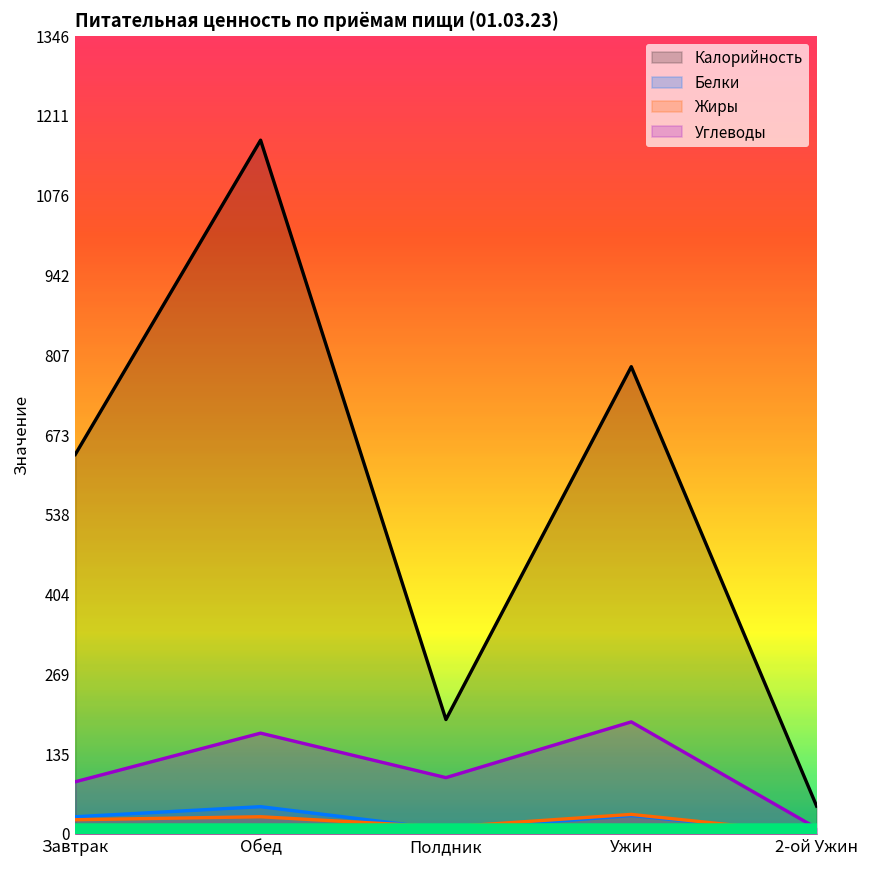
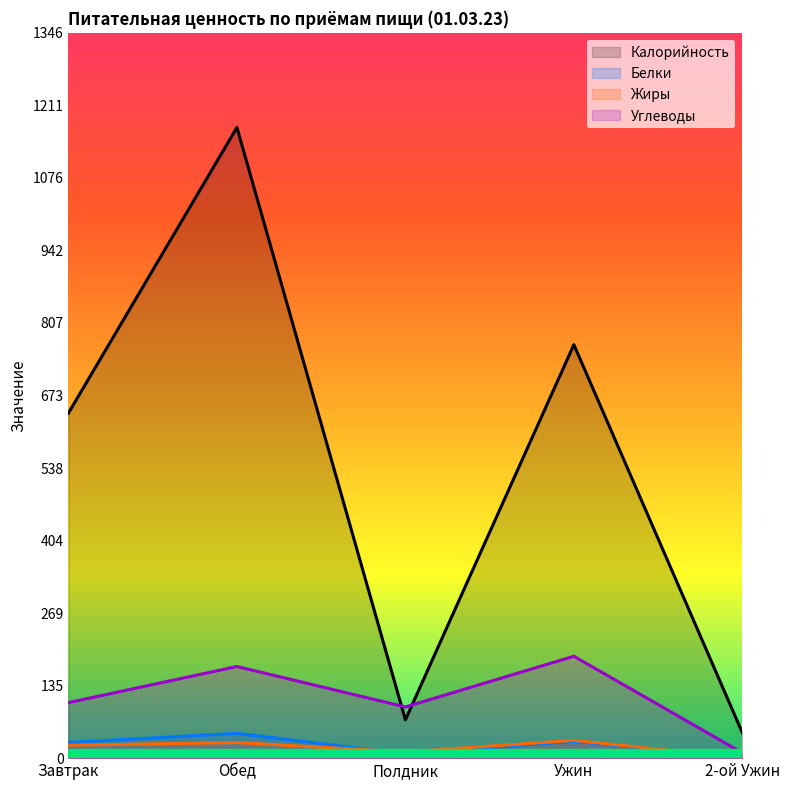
Углеводы, Завтрак: 90 -> 100
Калорийность, Полдник: 190 -> 70
Калорийность, Ужин: 790 -> 770
